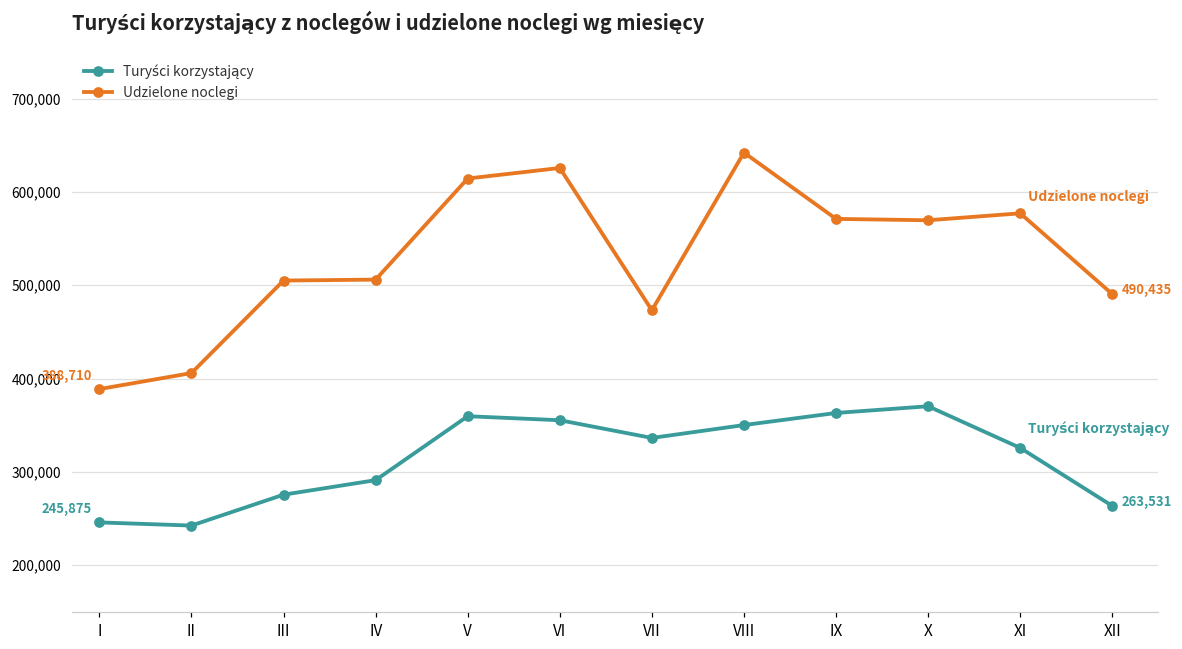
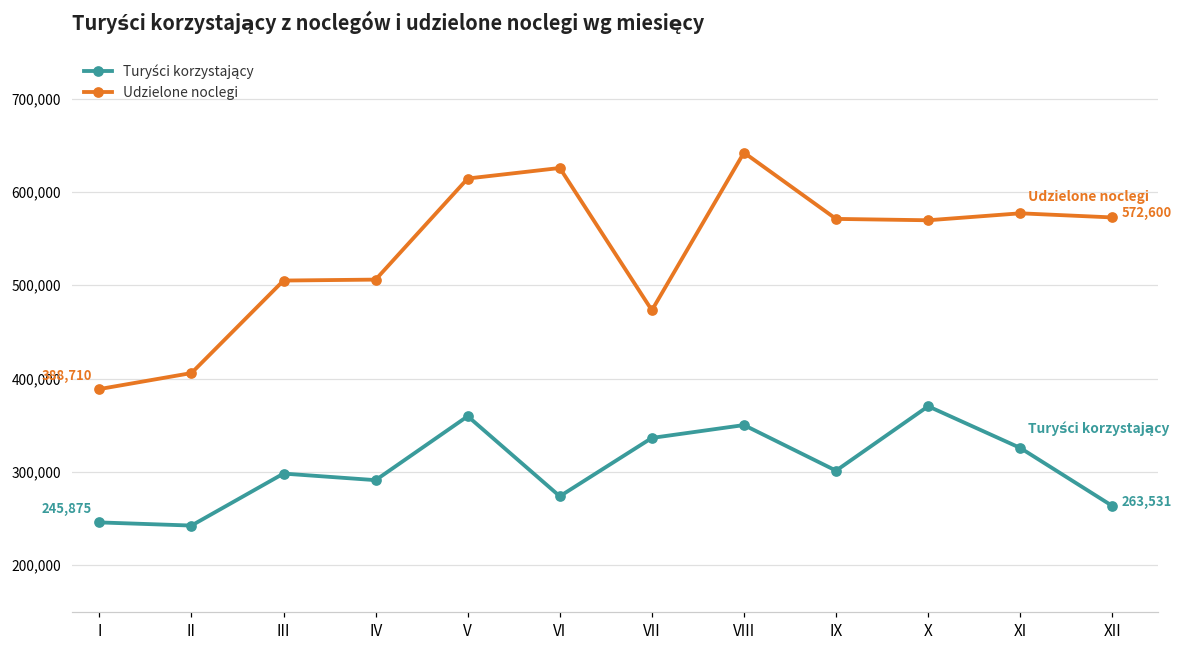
Turyści korzystający, III: 280,000 -> 300,000
Turyści korzystający, VI: 360,000 -> 270,000
Turyści korzystający, IX: 360,000 -> 300,000
Udzielone noclegi, XII: 490,435 -> 572,600
